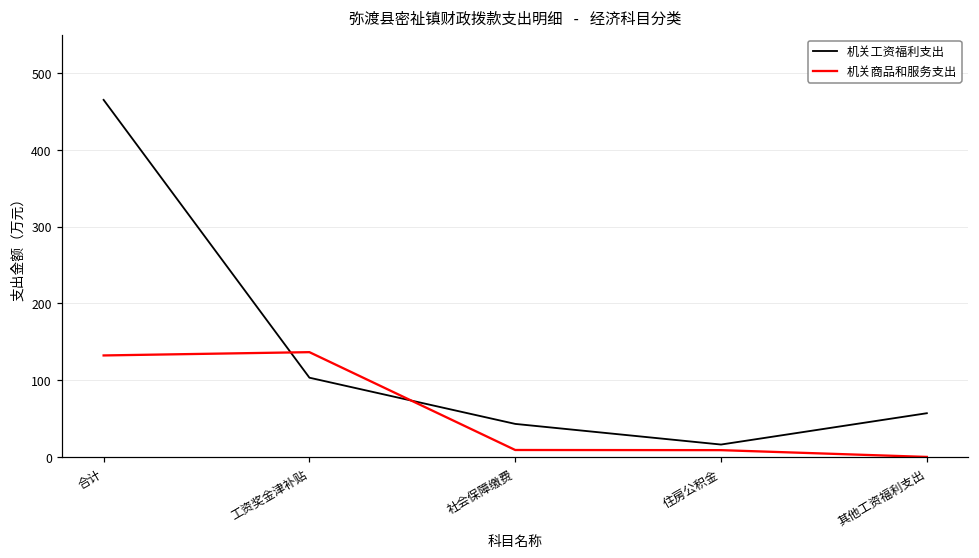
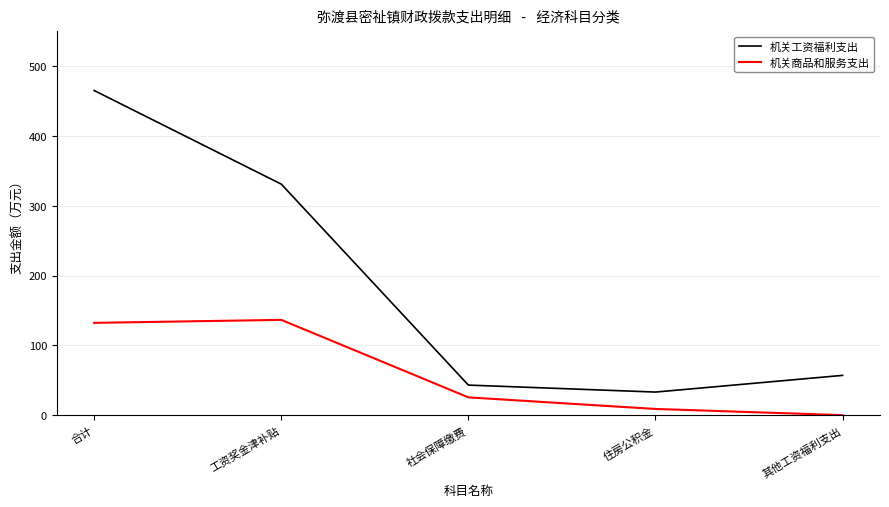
机关工资福利支出, 工资奖金津补贴: 100 -> 330
机关商品和服务支出, 社会保障缴费: 10 -> 30
机关工资福利支出, 住房公积金: 20 -> 30
